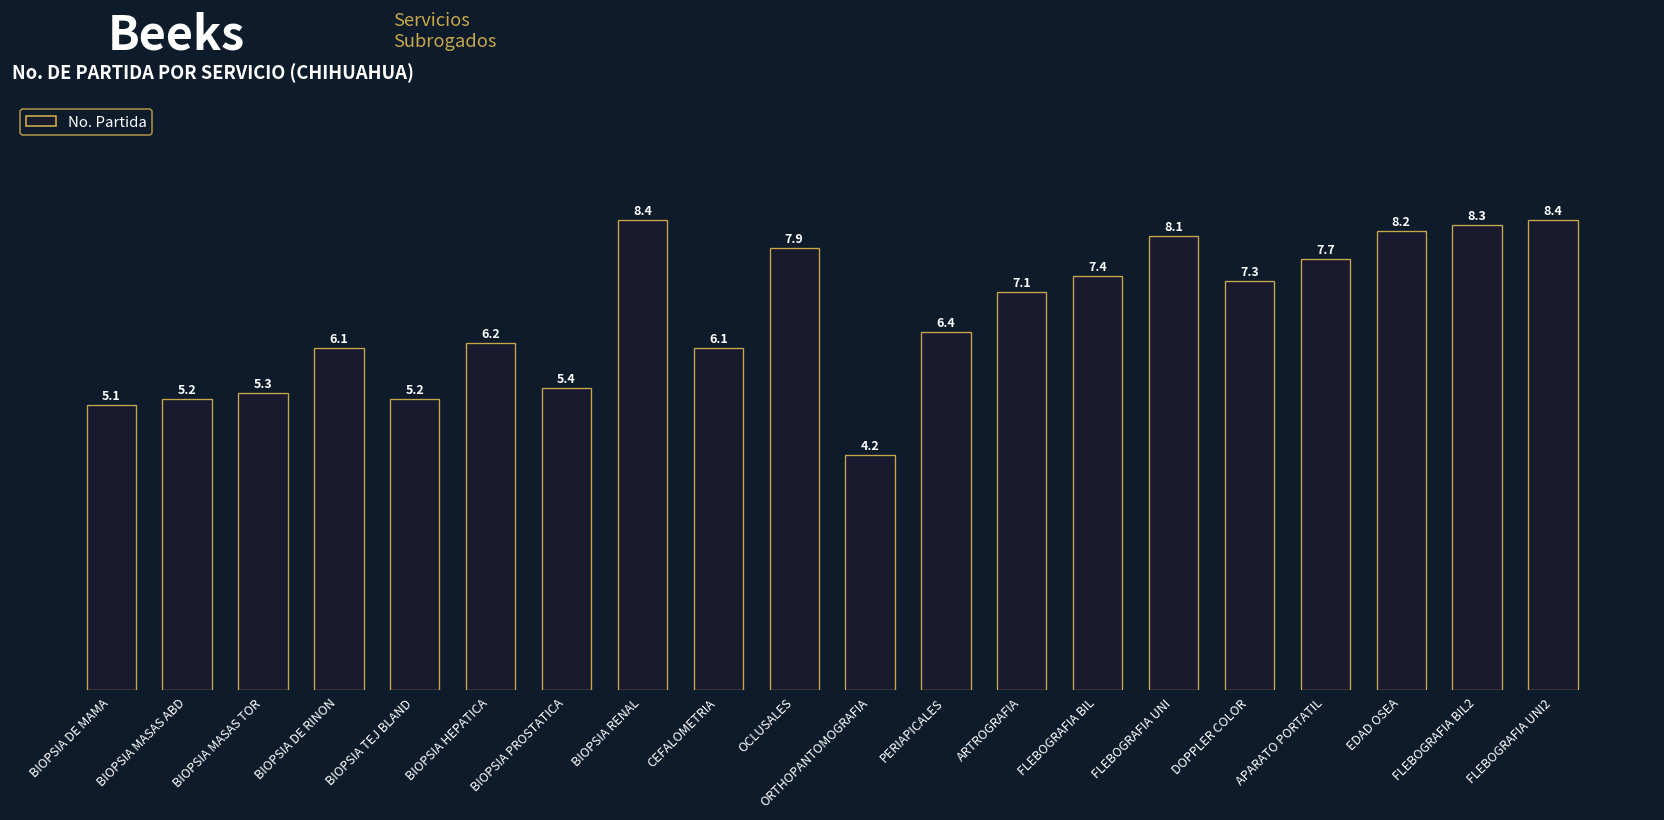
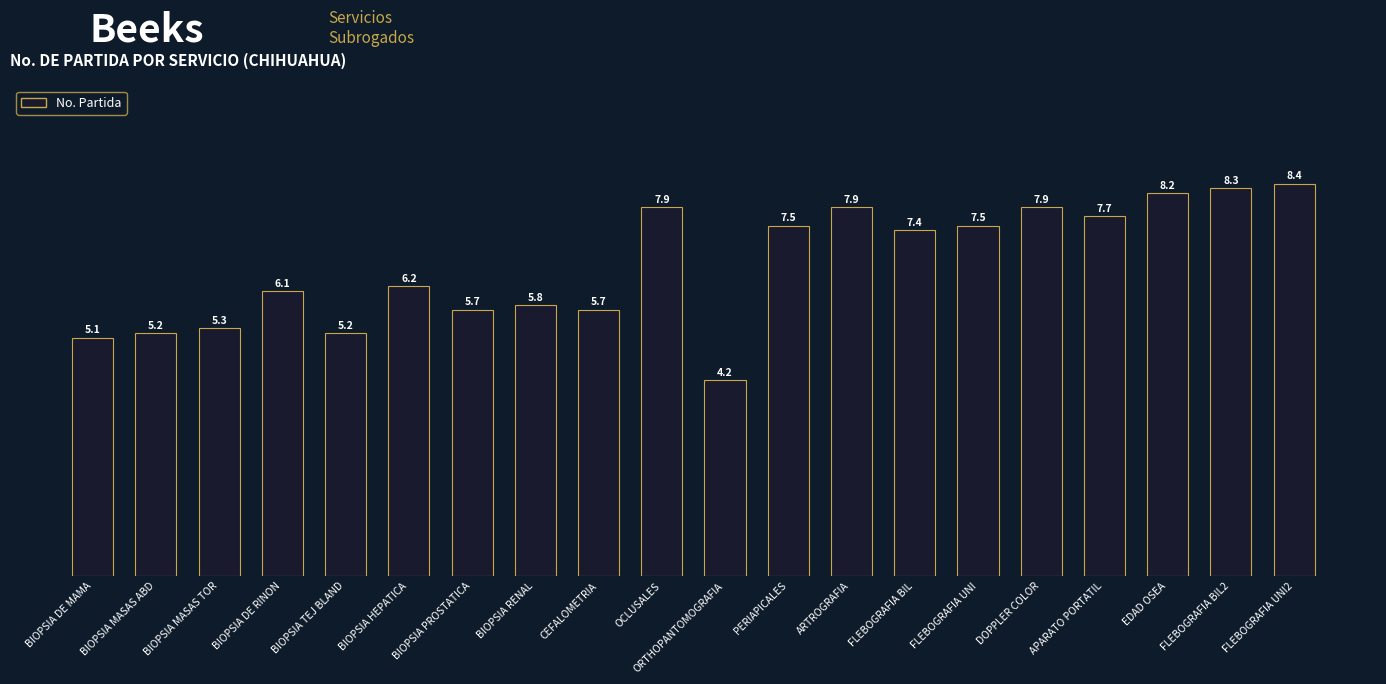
BIOPSIA PROSTATICA: 5.4 -> 5.7
BIOPSIA RENAL: 8.4 -> 5.8
CEFALOMETRIA: 6.1 -> 5.7
PERIAPICALES: 6.4 -> 7.5
ARTROGRAFIA: 7.1 -> 7.9
FLEBOGRAFIA UNI: 8.1 -> 7.5
DOPPLER COLOR: 7.3 -> 7.9
